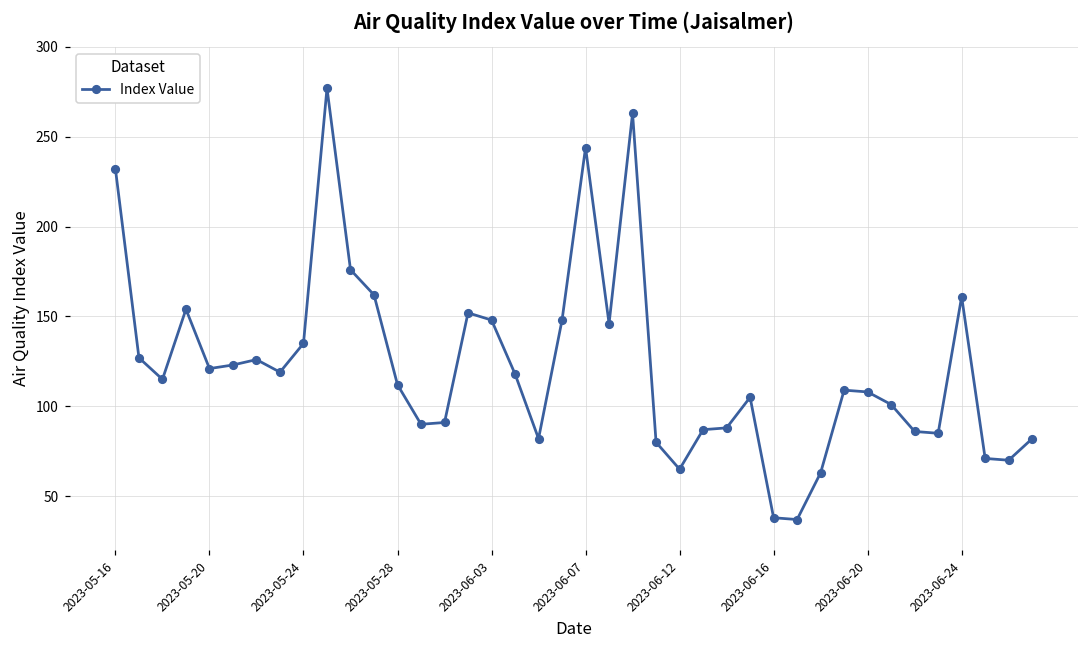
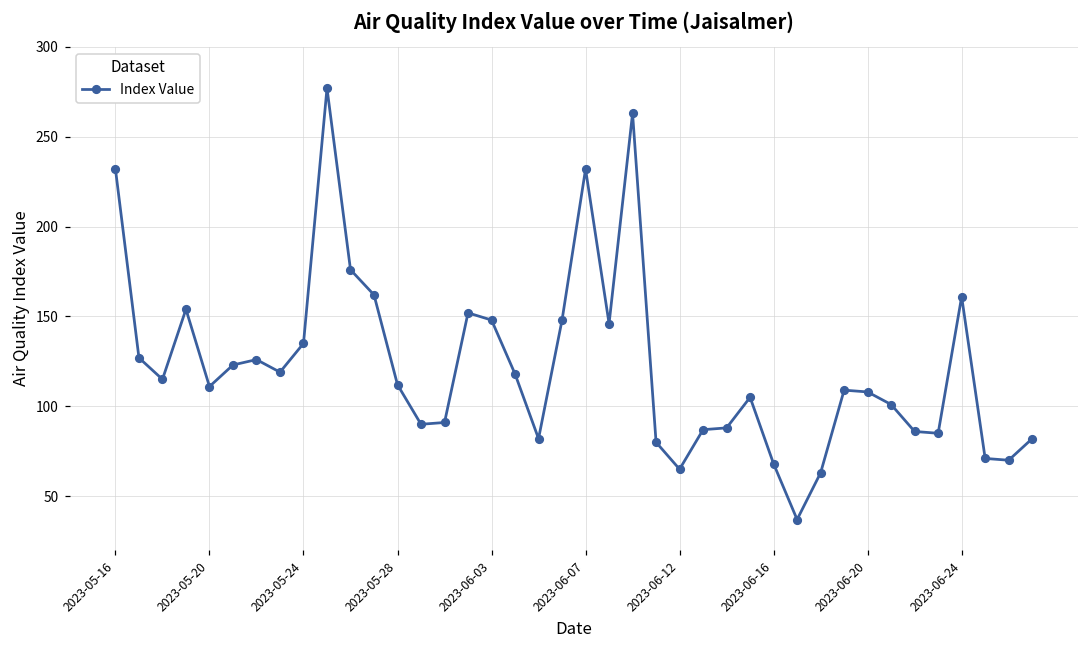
2023-05-20: 121 -> 111
2023-06-07: 244 -> 232
2023-06-16: 38 -> 68
